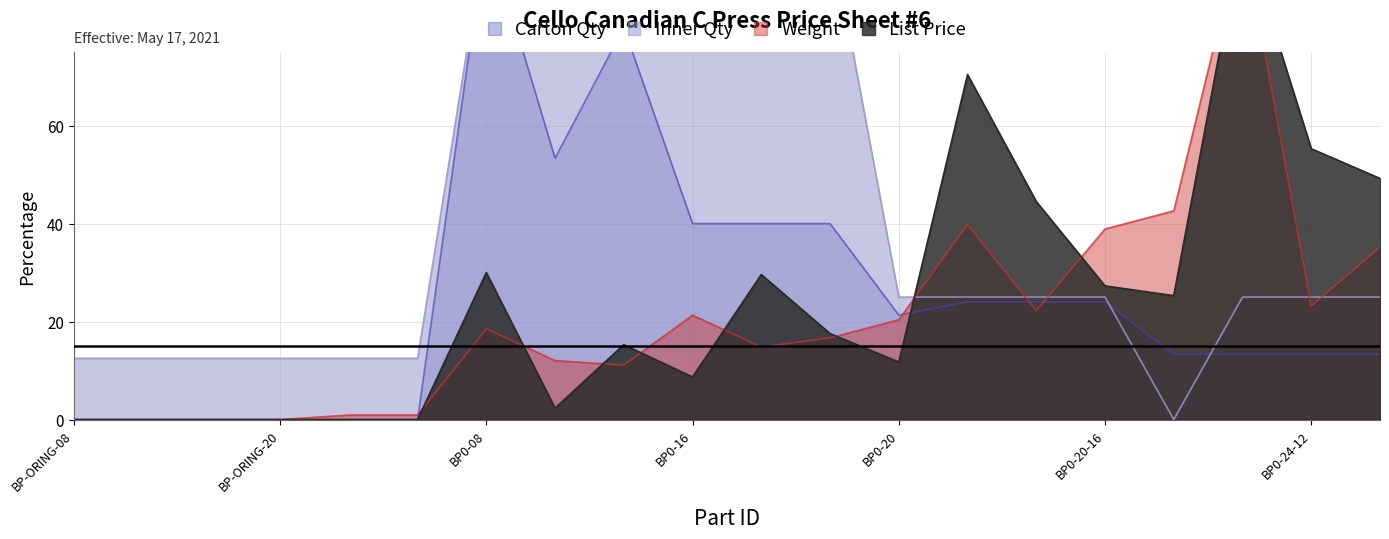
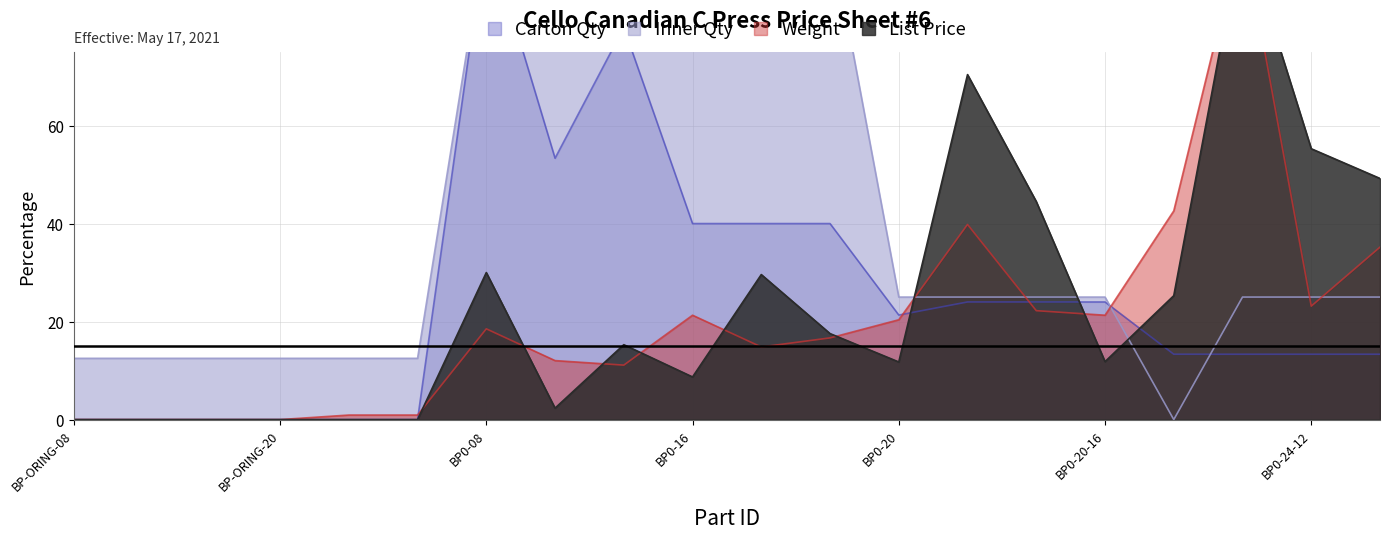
Weight, BP0-20-16: 39 -> 21
List Price, BP0-20-16: 27 -> 12
